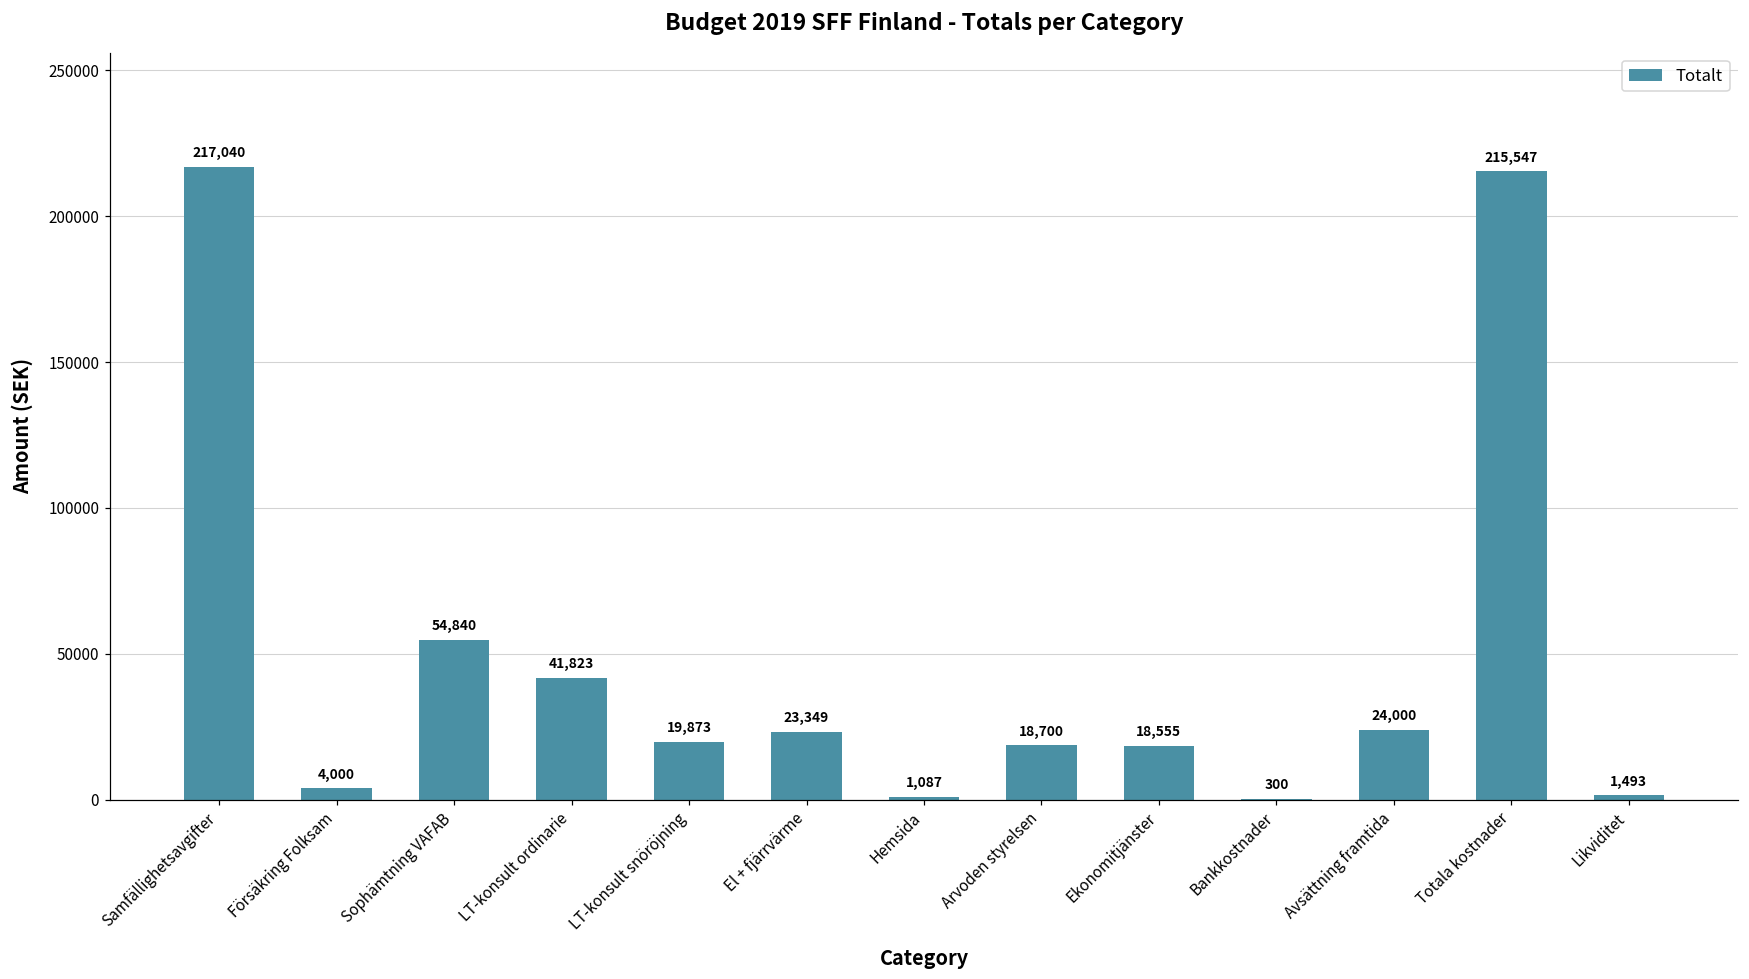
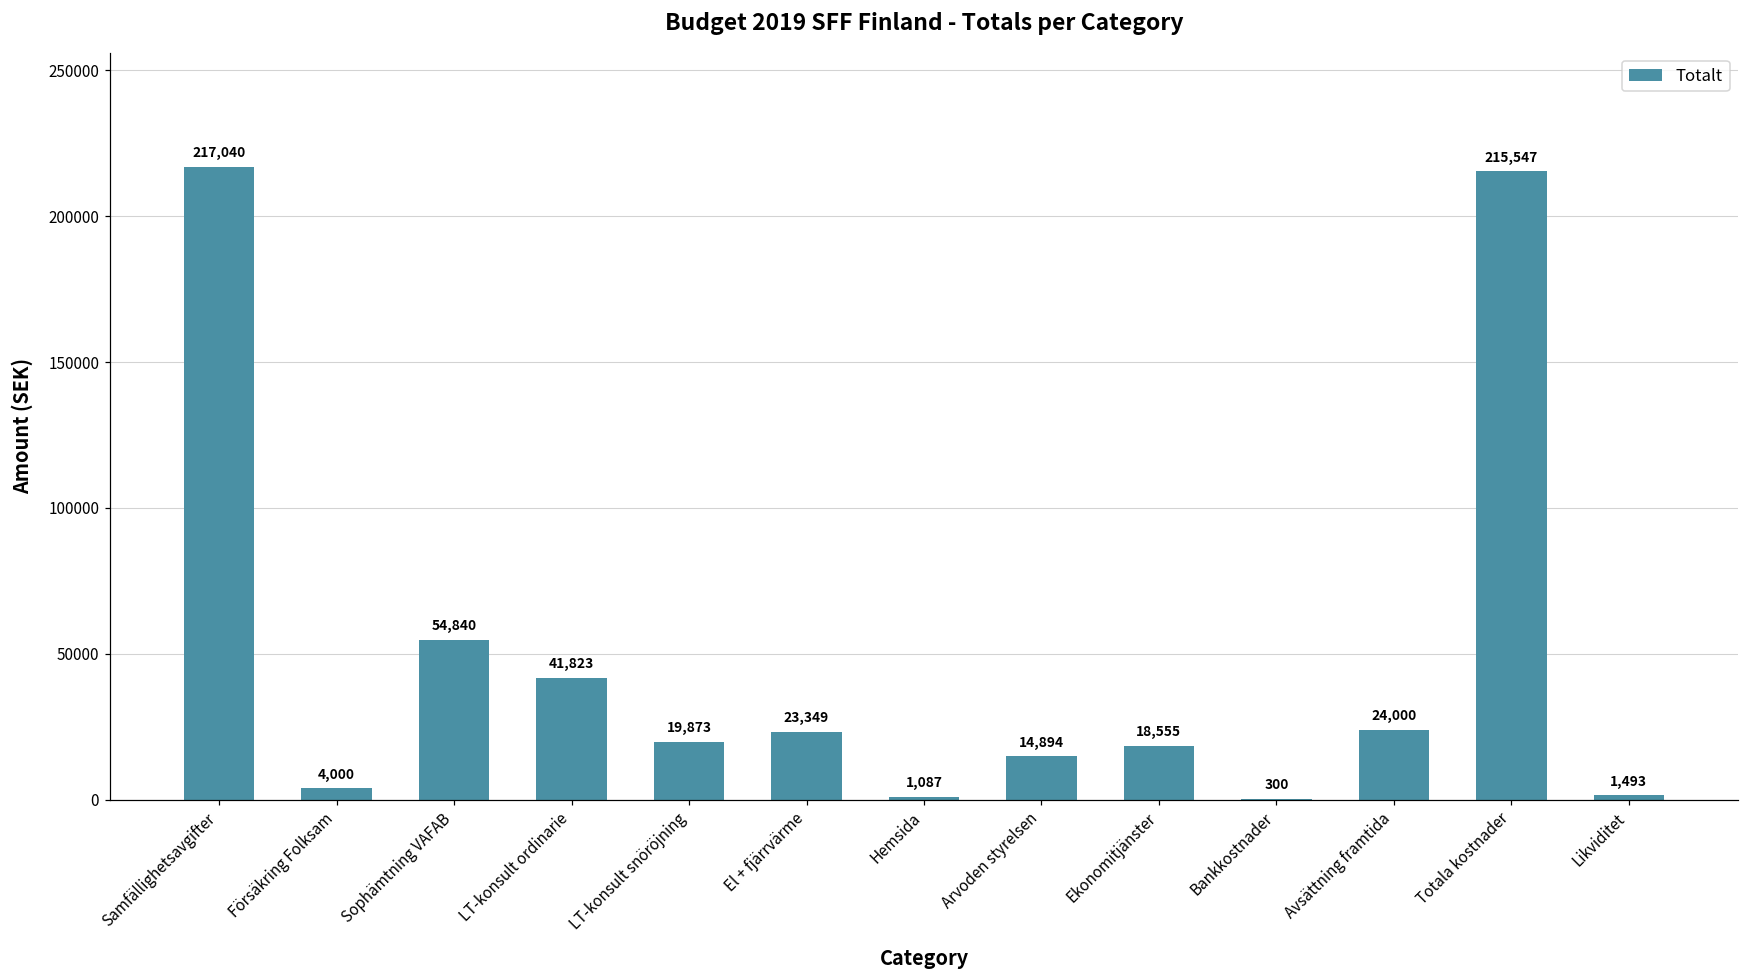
Arvoden styrelsen: 18,700 -> 14,894
